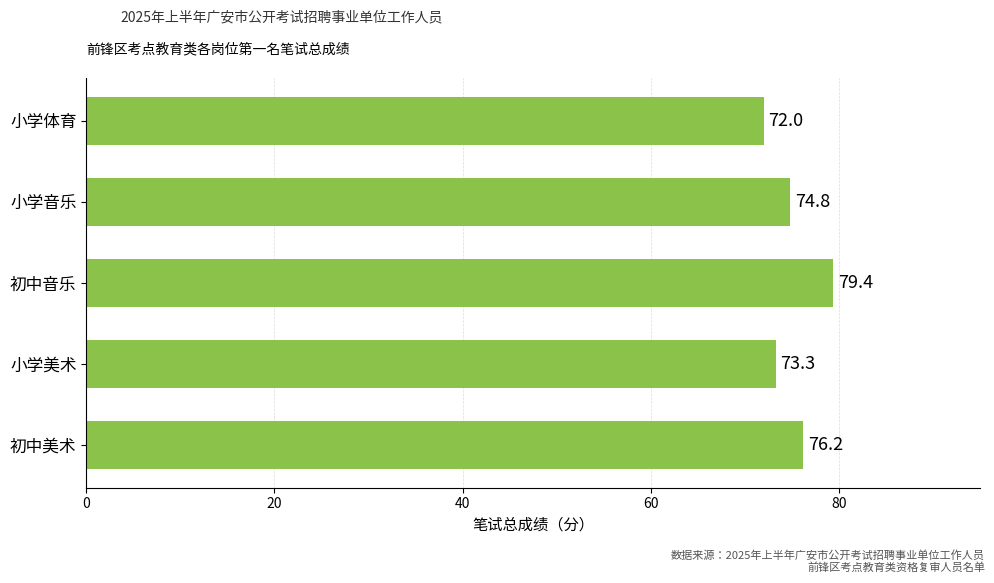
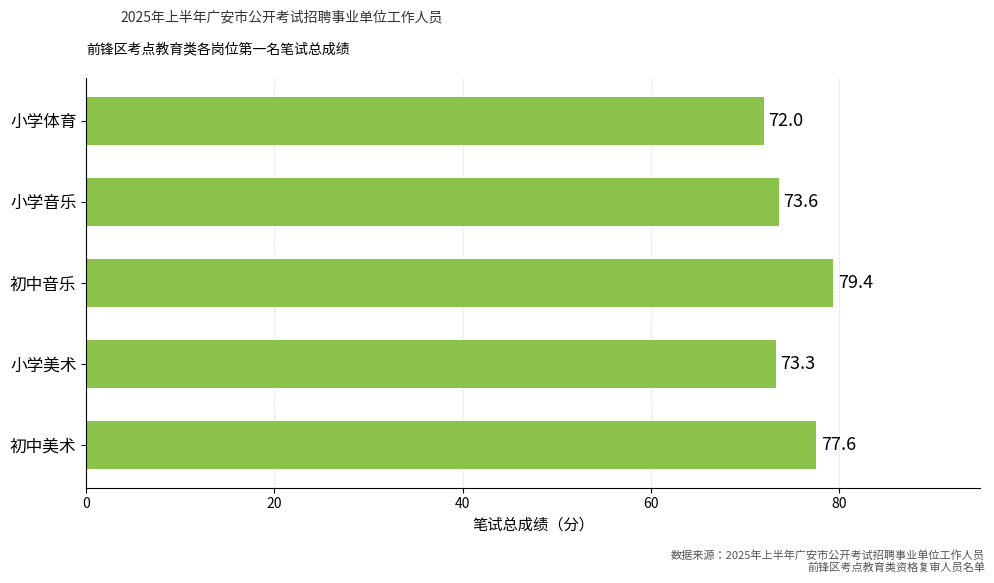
小学音乐: 74.8 -> 73.6
初中美术: 76.2 -> 77.6
